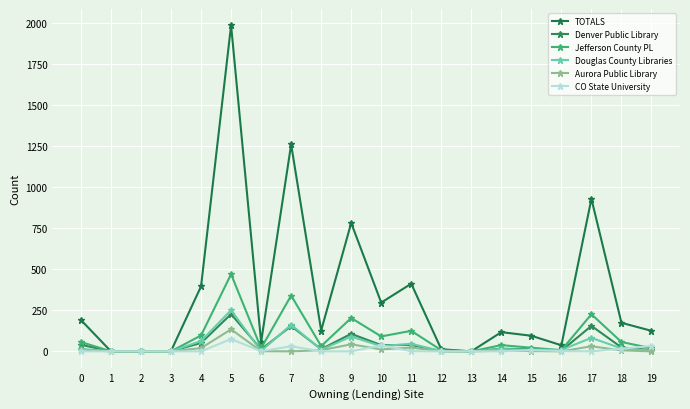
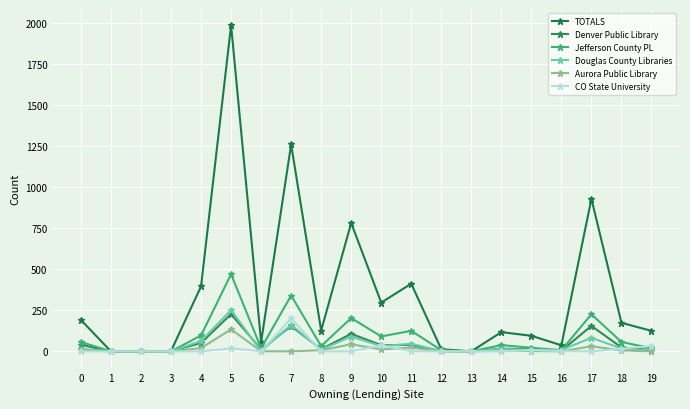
CO State University, 5: 80 -> 20
CO State University, 7: 30 -> 200
